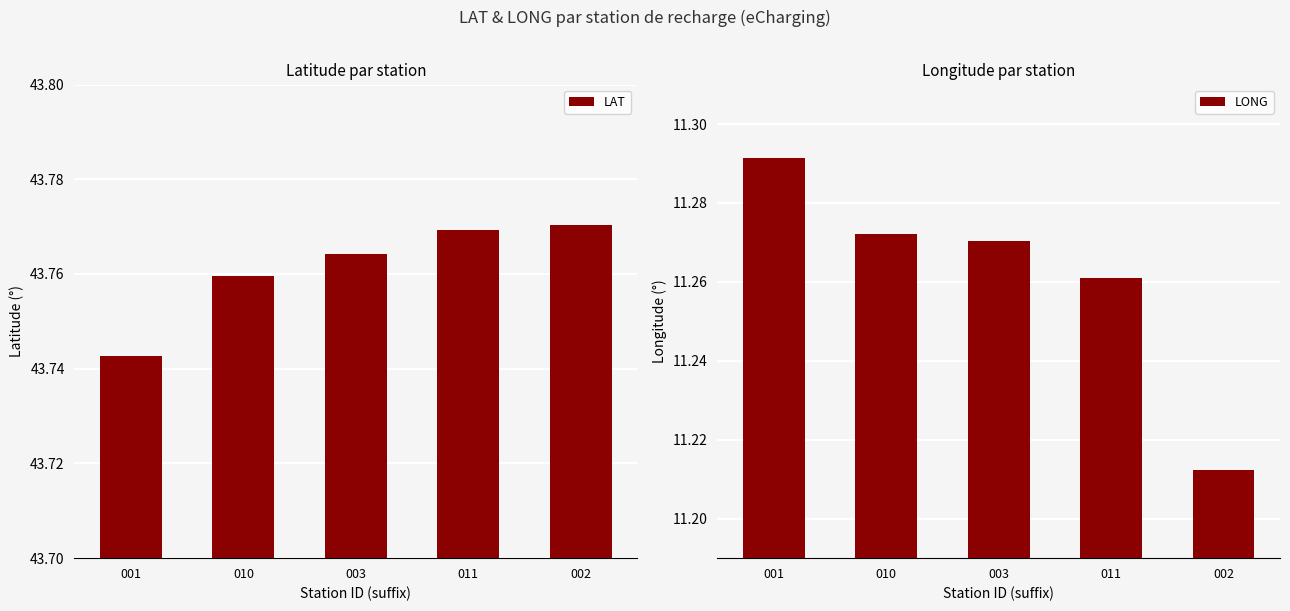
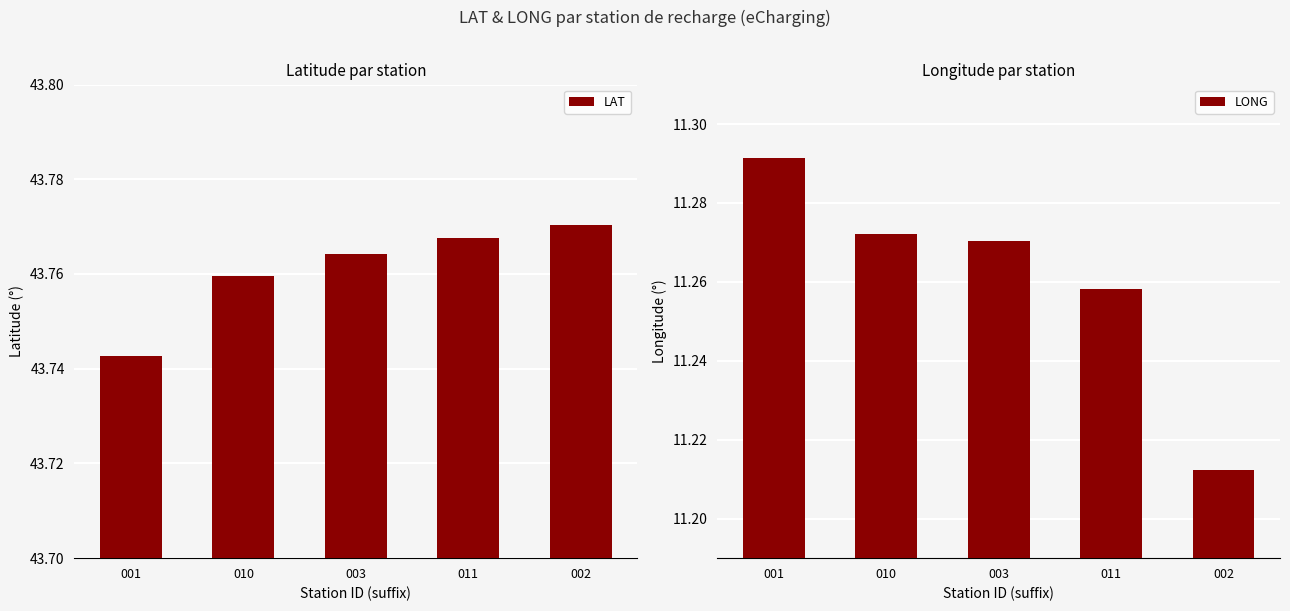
Latitude par station, 011: 43.769 -> 43.768
Longitude par station, 011: 11.261 -> 11.258
